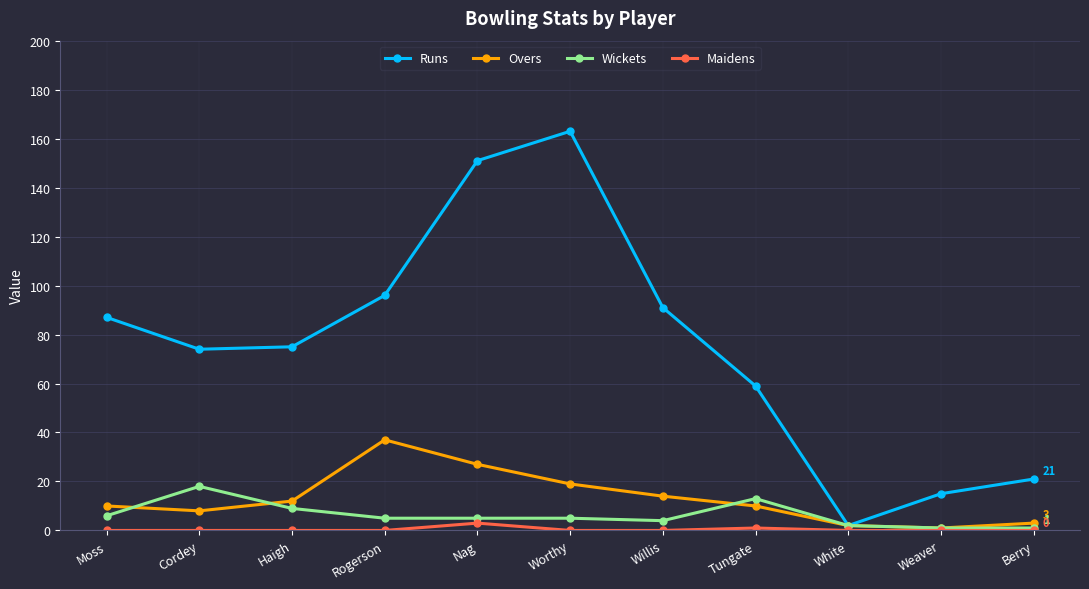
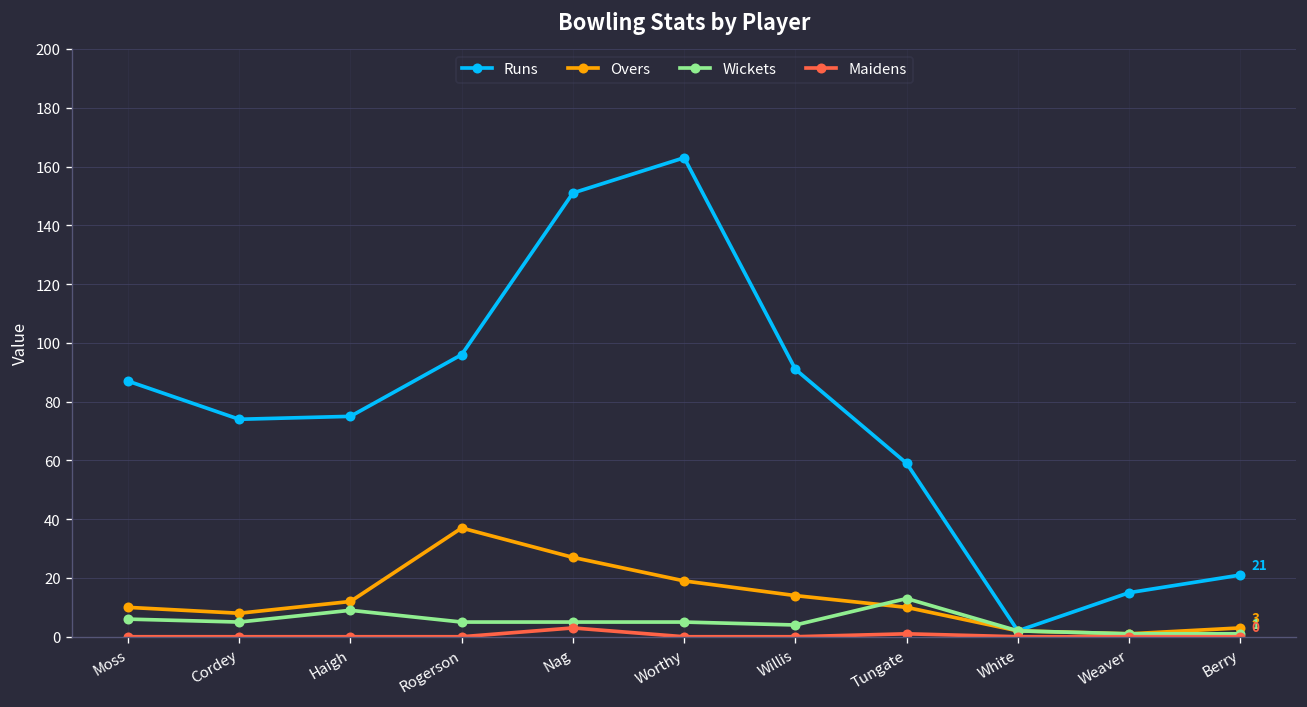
Wickets, Cordey: 18 -> 5
